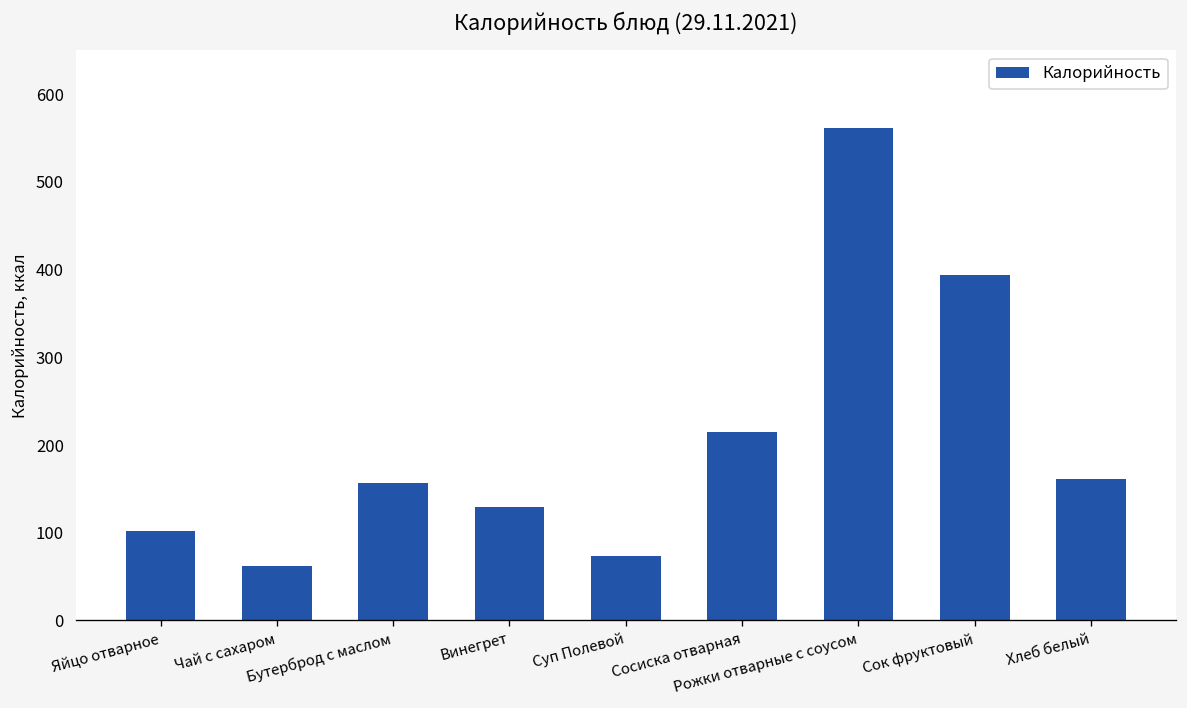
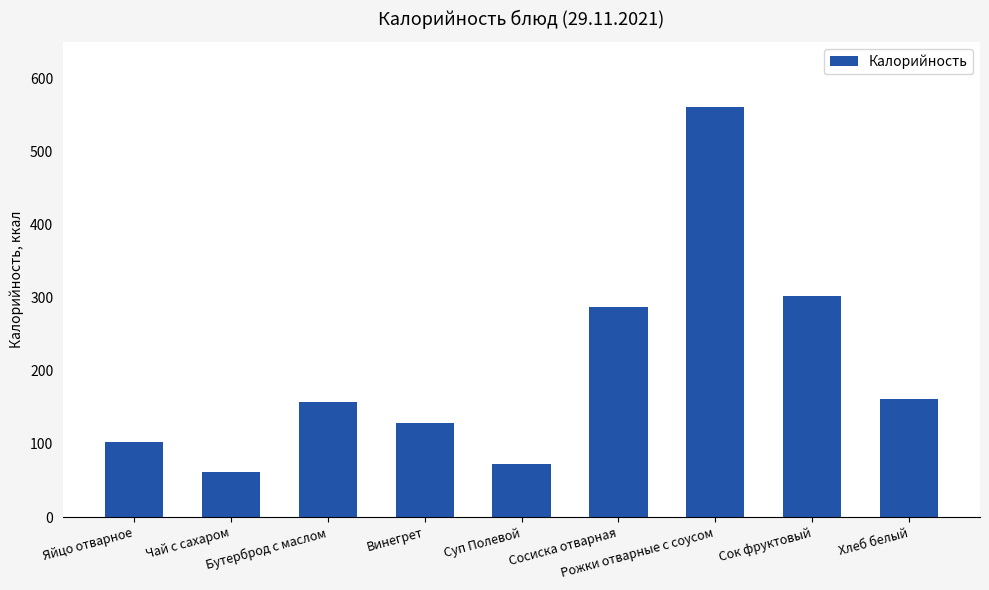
Сосиска отварная: 220 -> 290
Сок фруктовый: 390 -> 300
